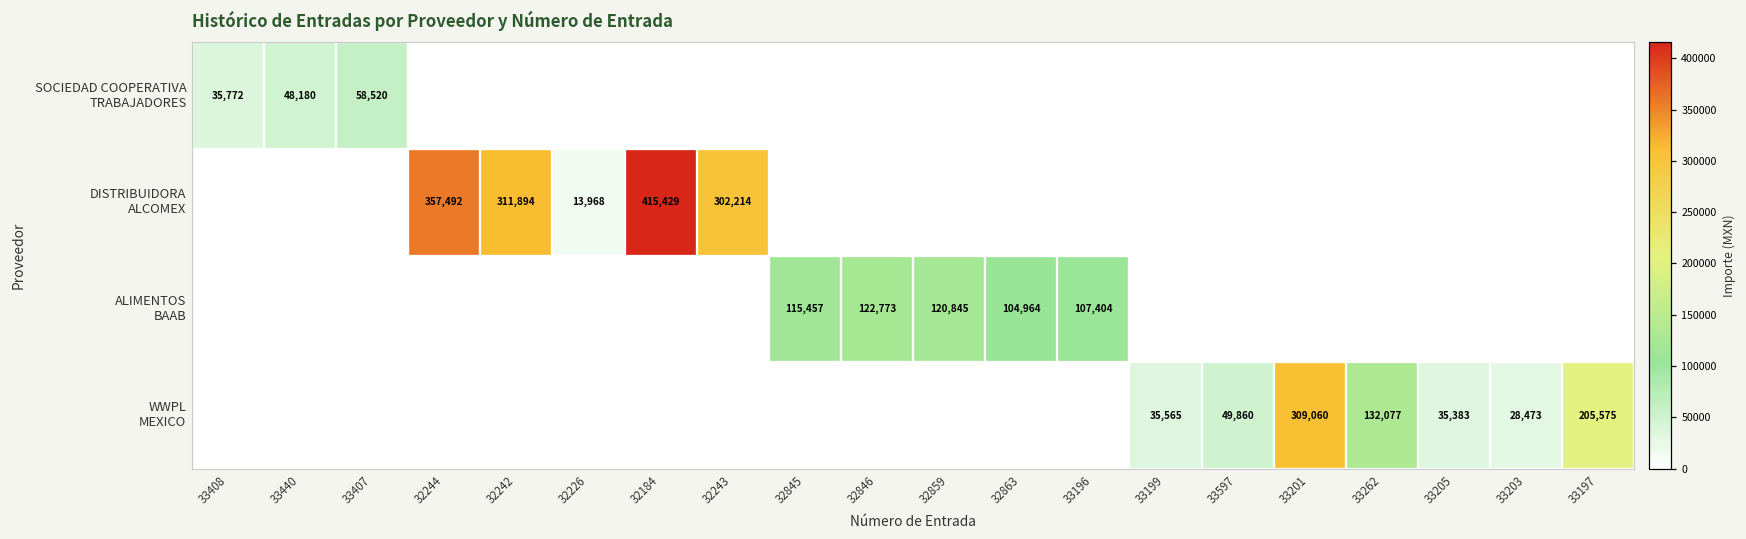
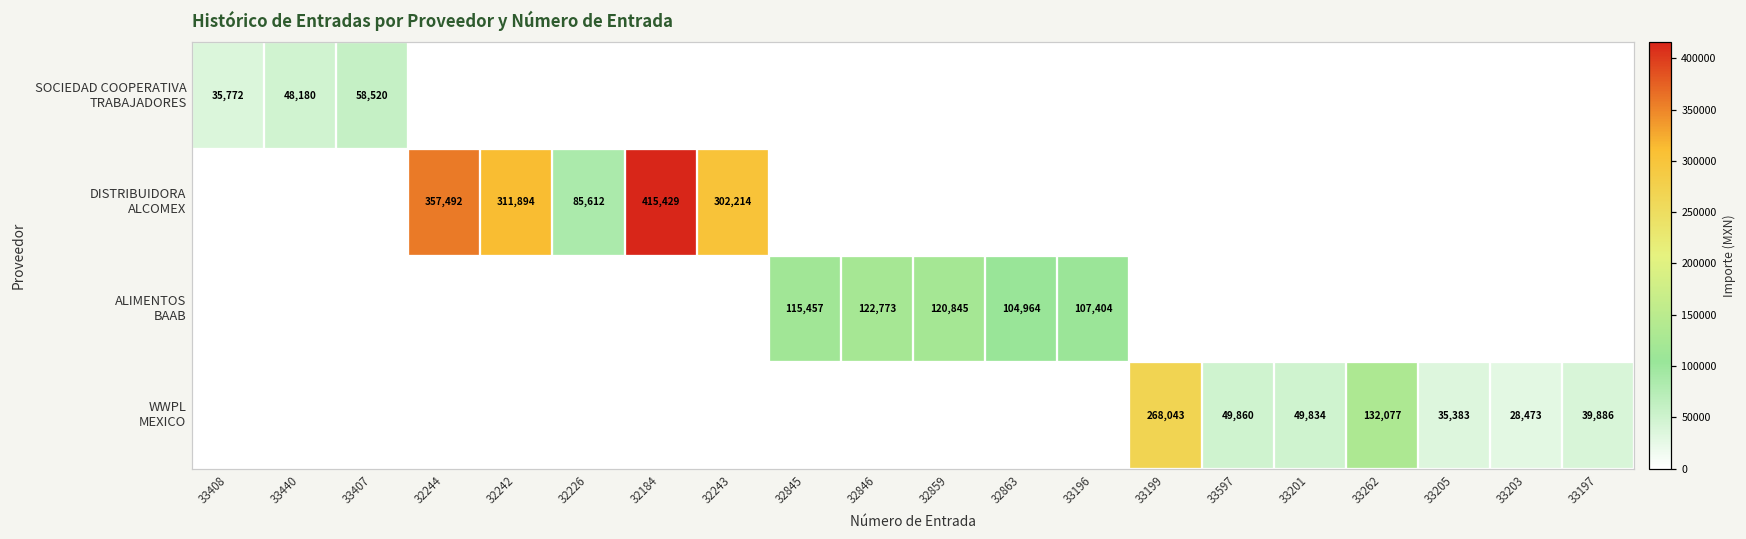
DISTRIBUIDORA ALCOMEX, 32226: 13,968 -> 85,612
WWPL MEXICO, 33199: 35,565 -> 268,043
WWPL MEXICO, 33201: 309,060 -> 49,834
WWPL MEXICO, 33197: 205,575 -> 39,886
